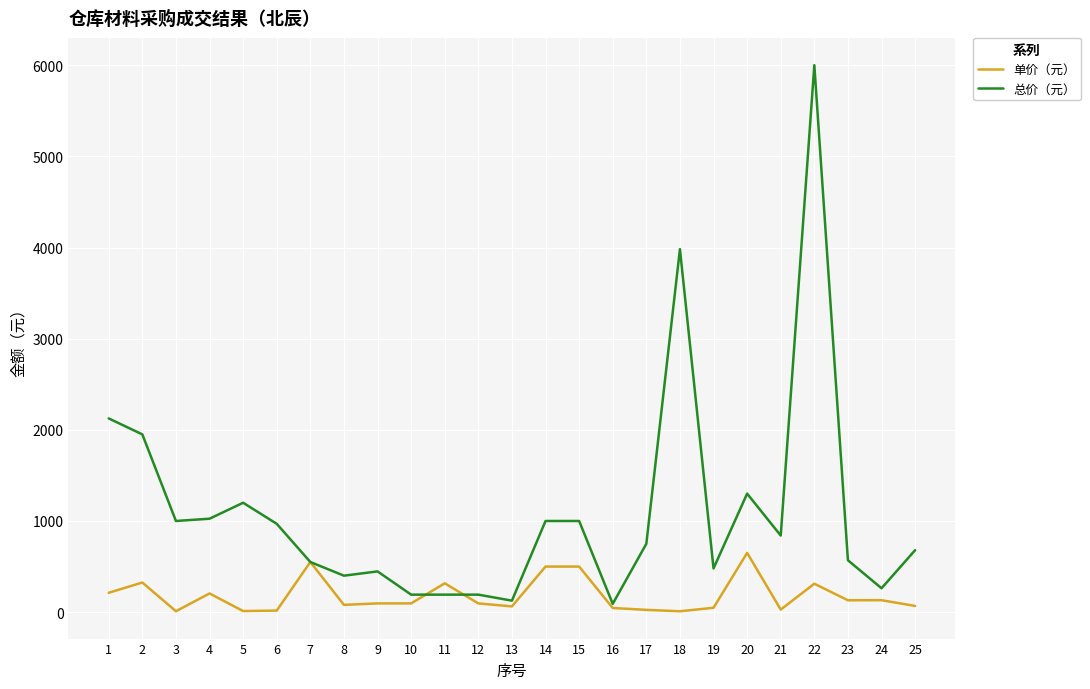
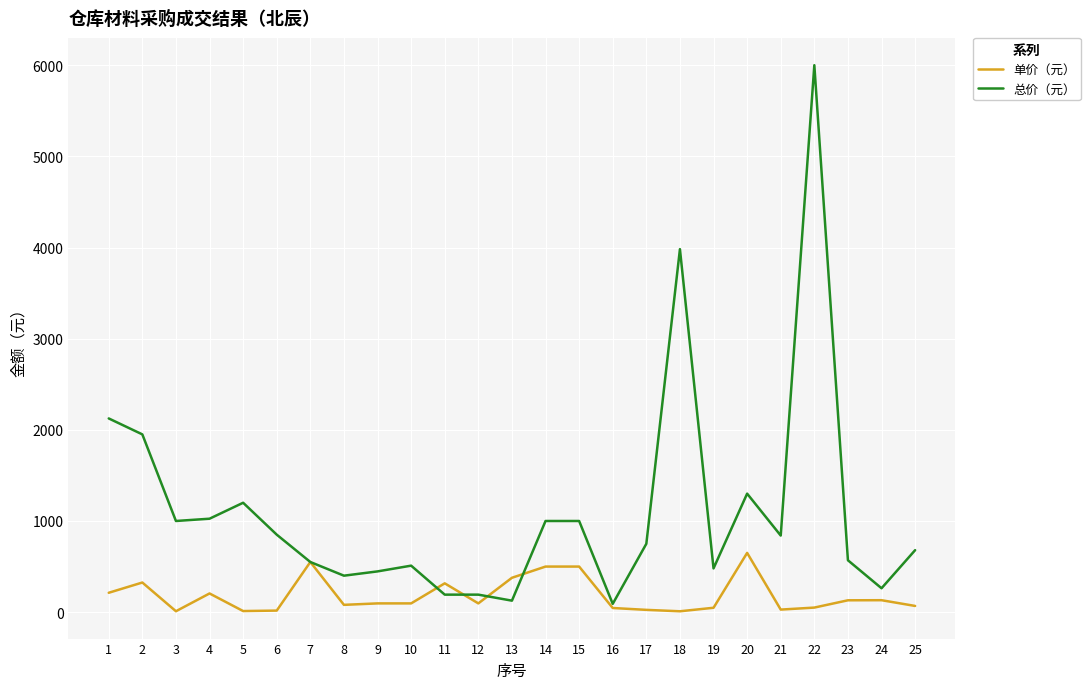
总价（元）, 6: 1000 -> 900
总价（元）, 10: 200 -> 500
单价（元）, 13: 100 -> 400
单价（元）, 22: 300 -> 100
